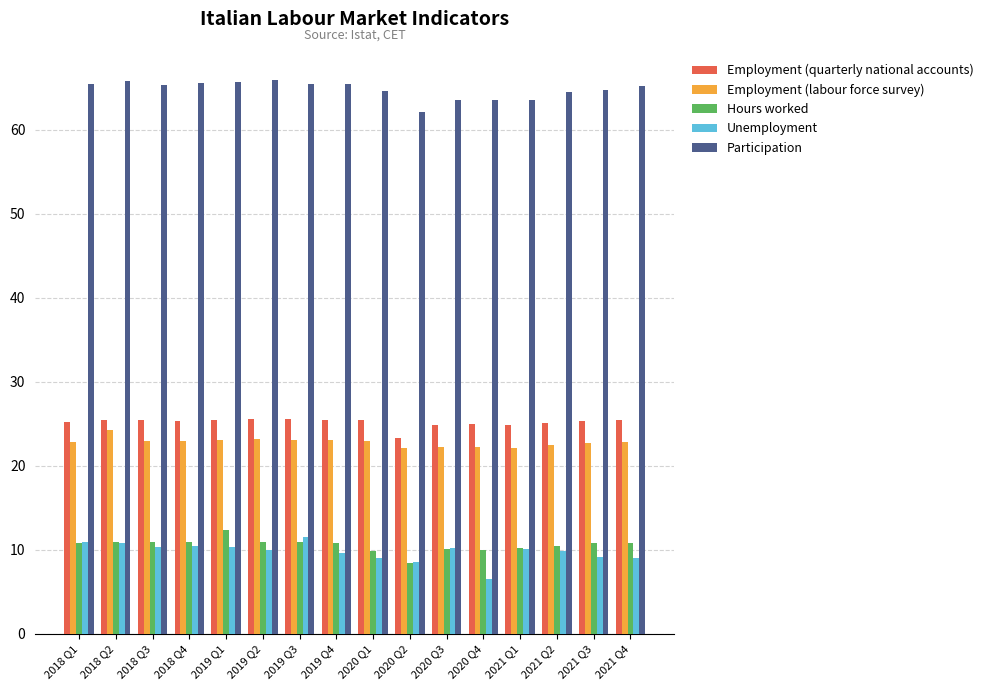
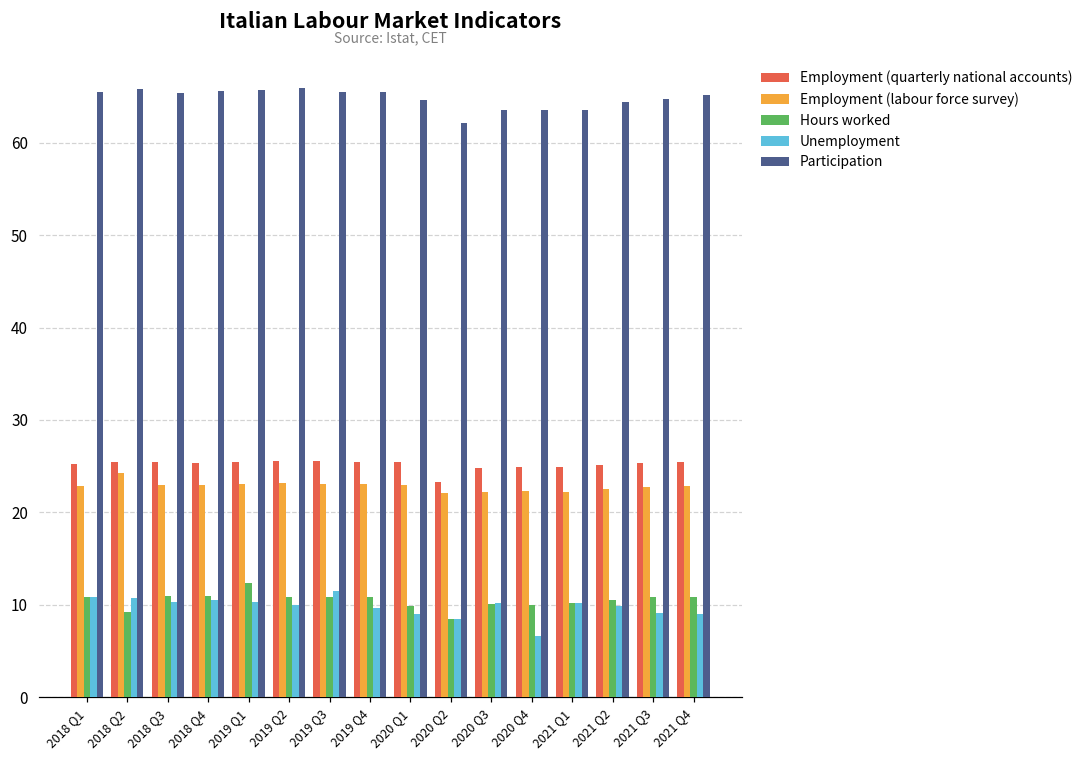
Hours worked, 2018 Q2: 11 -> 9
